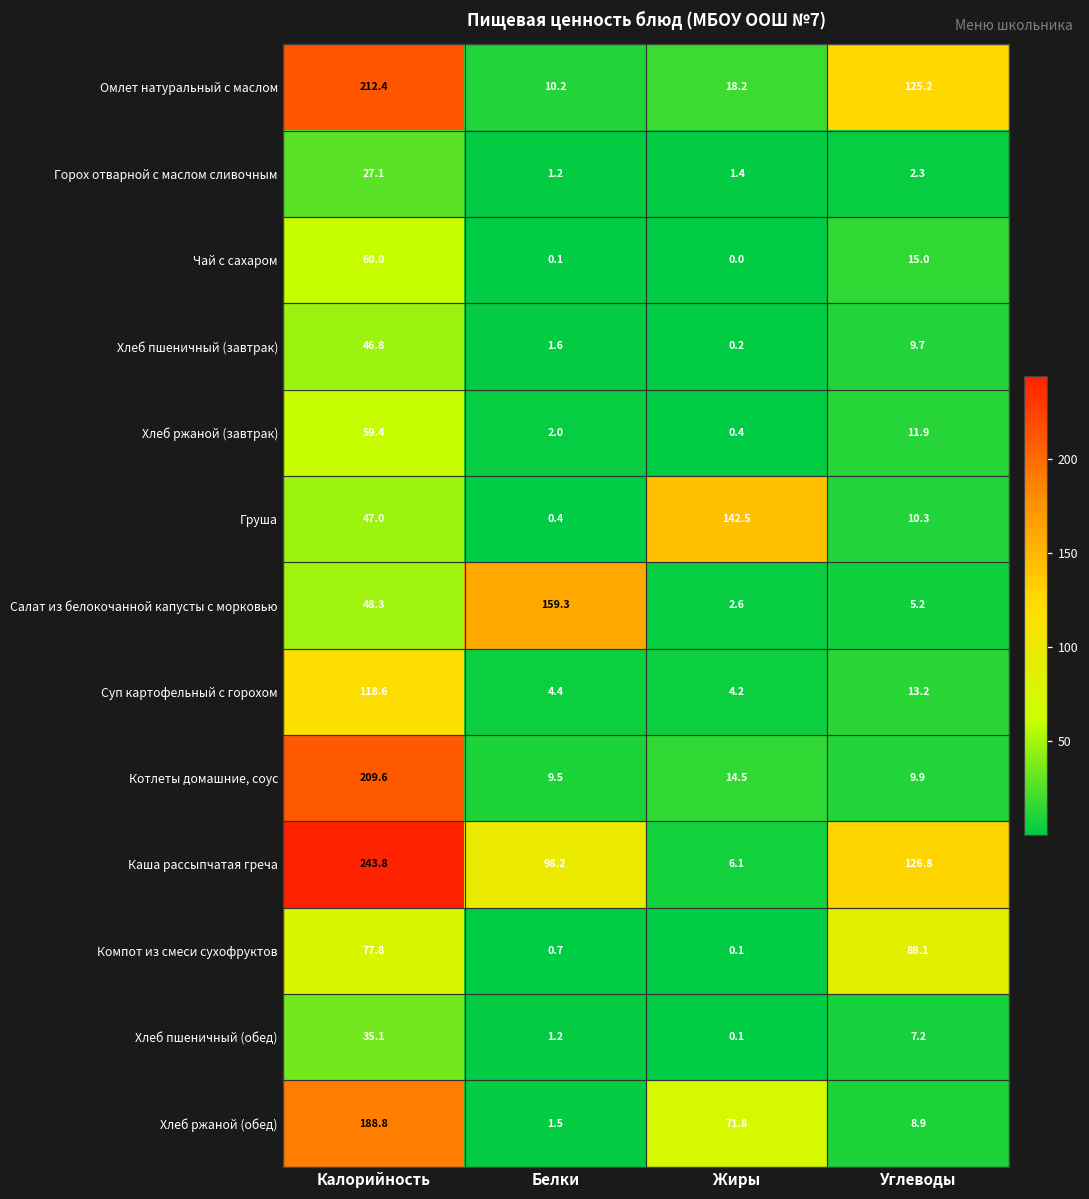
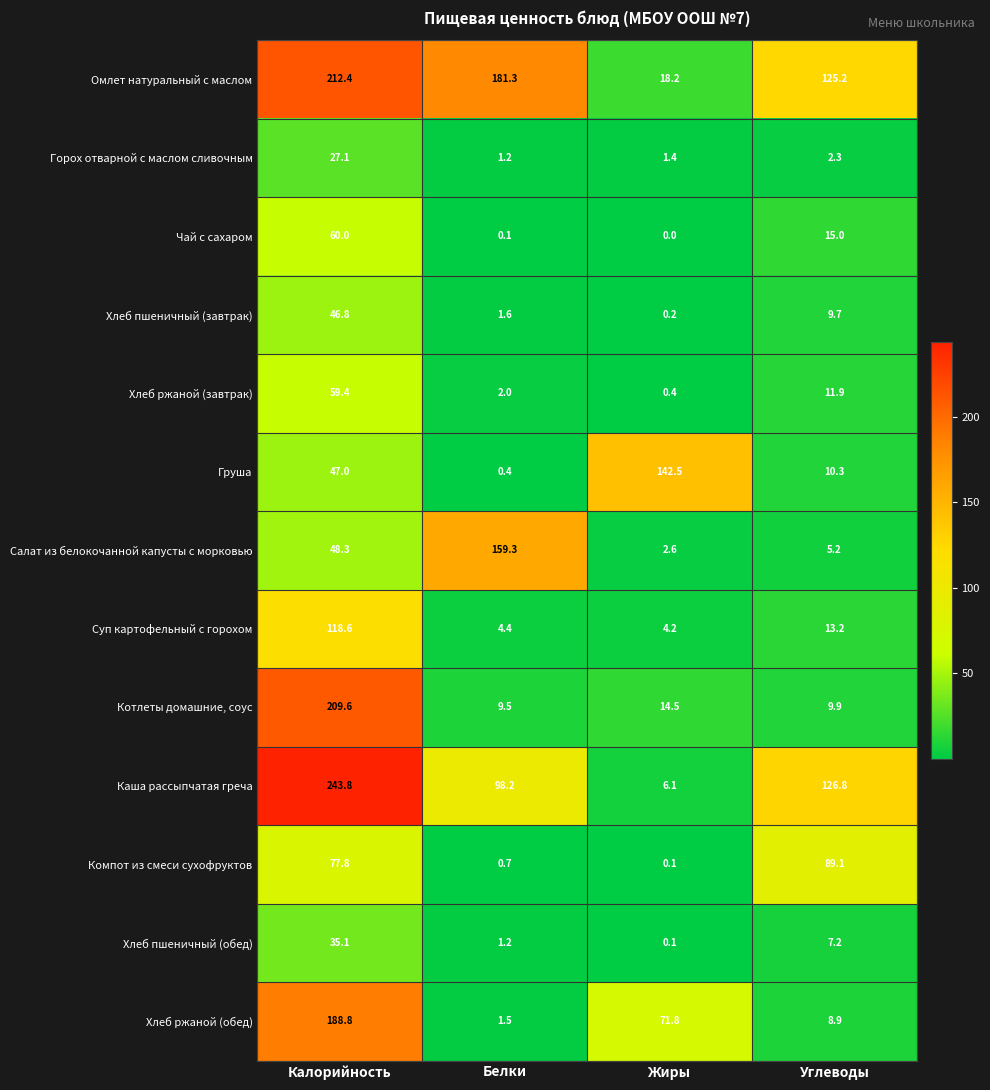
Омлет натуральный с маслом, Белки: 10.2 -> 181.3
